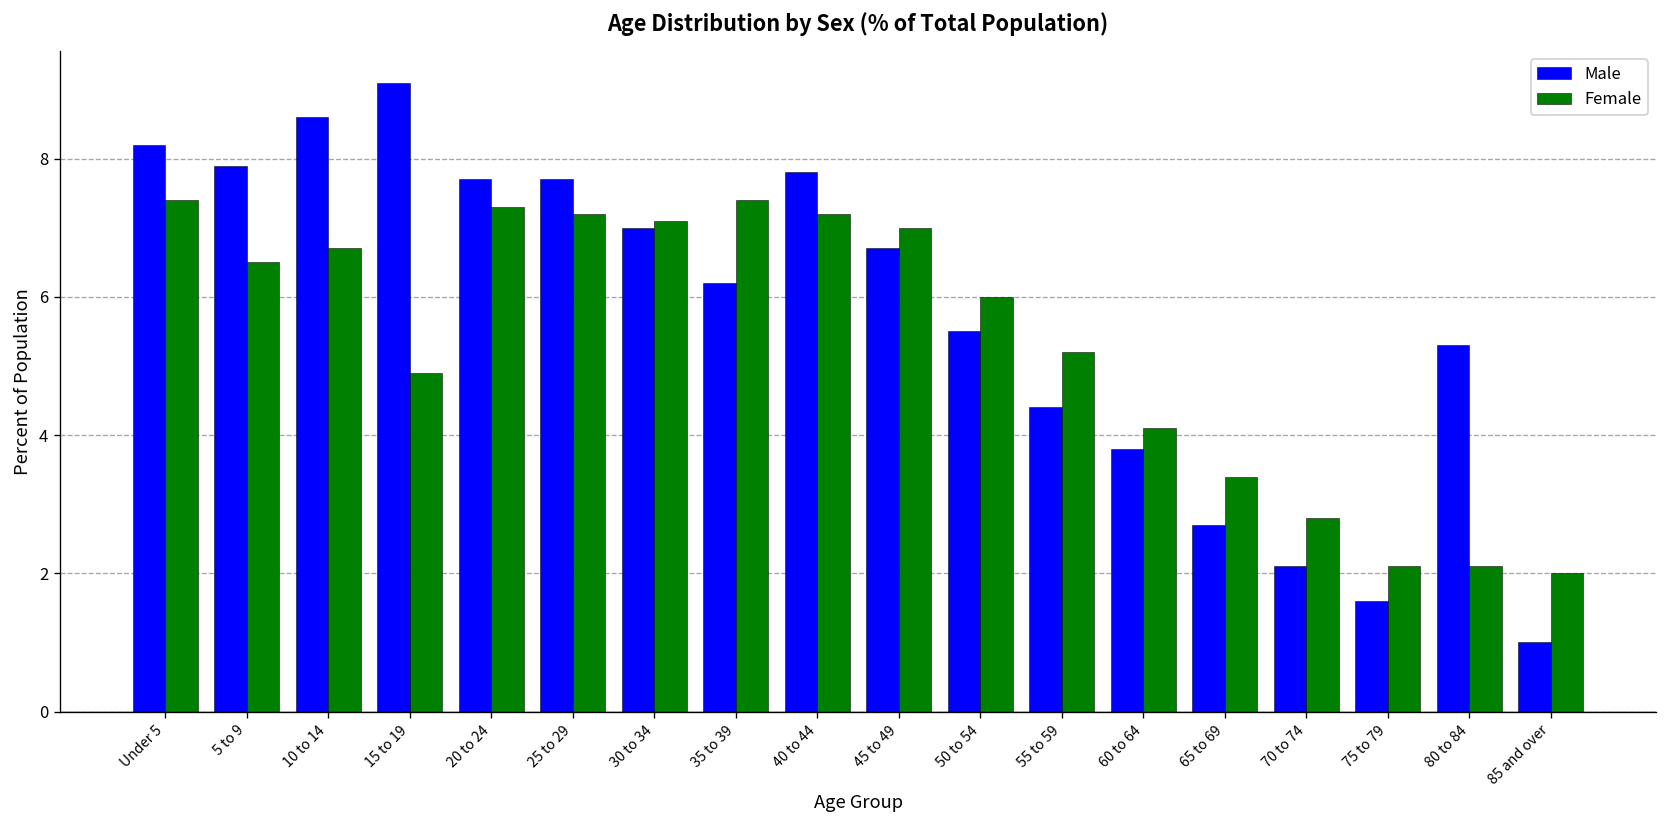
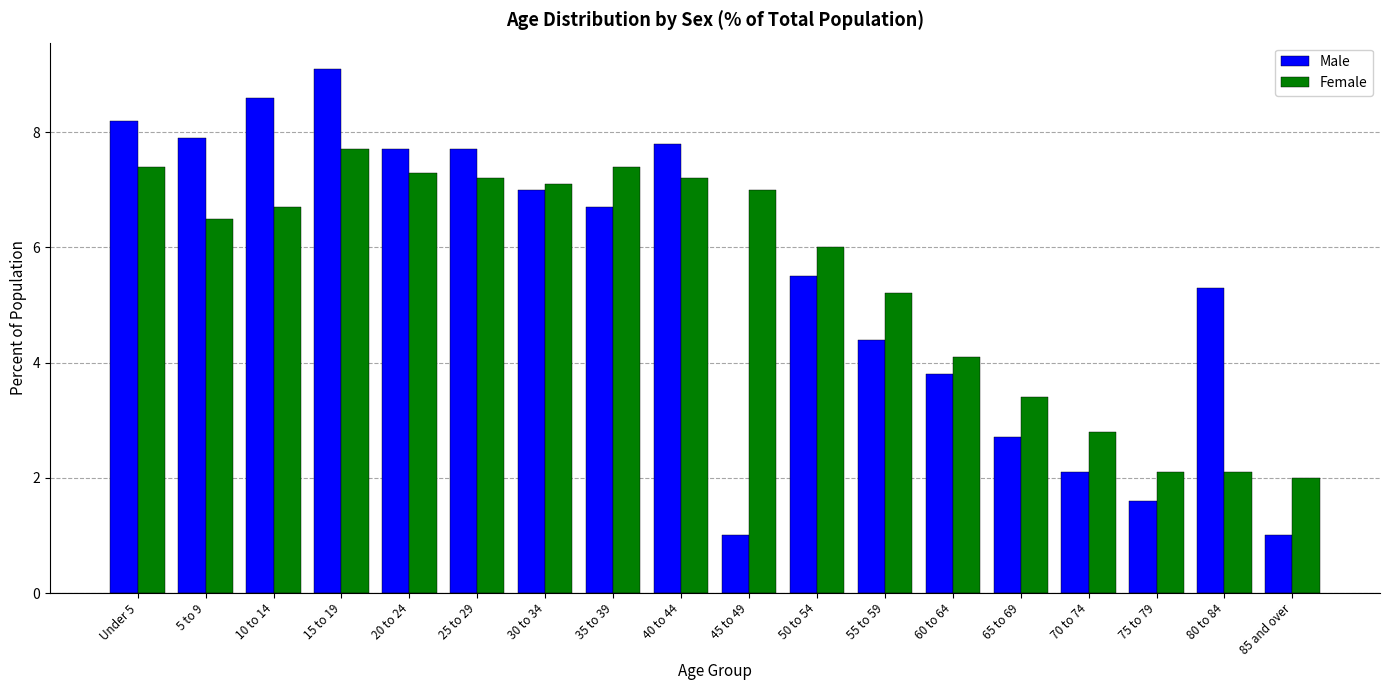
Female, 15 to 19: 4.9 -> 7.7
Male, 35 to 39: 6.2 -> 6.7
Male, 45 to 49: 6.7 -> 1.0
